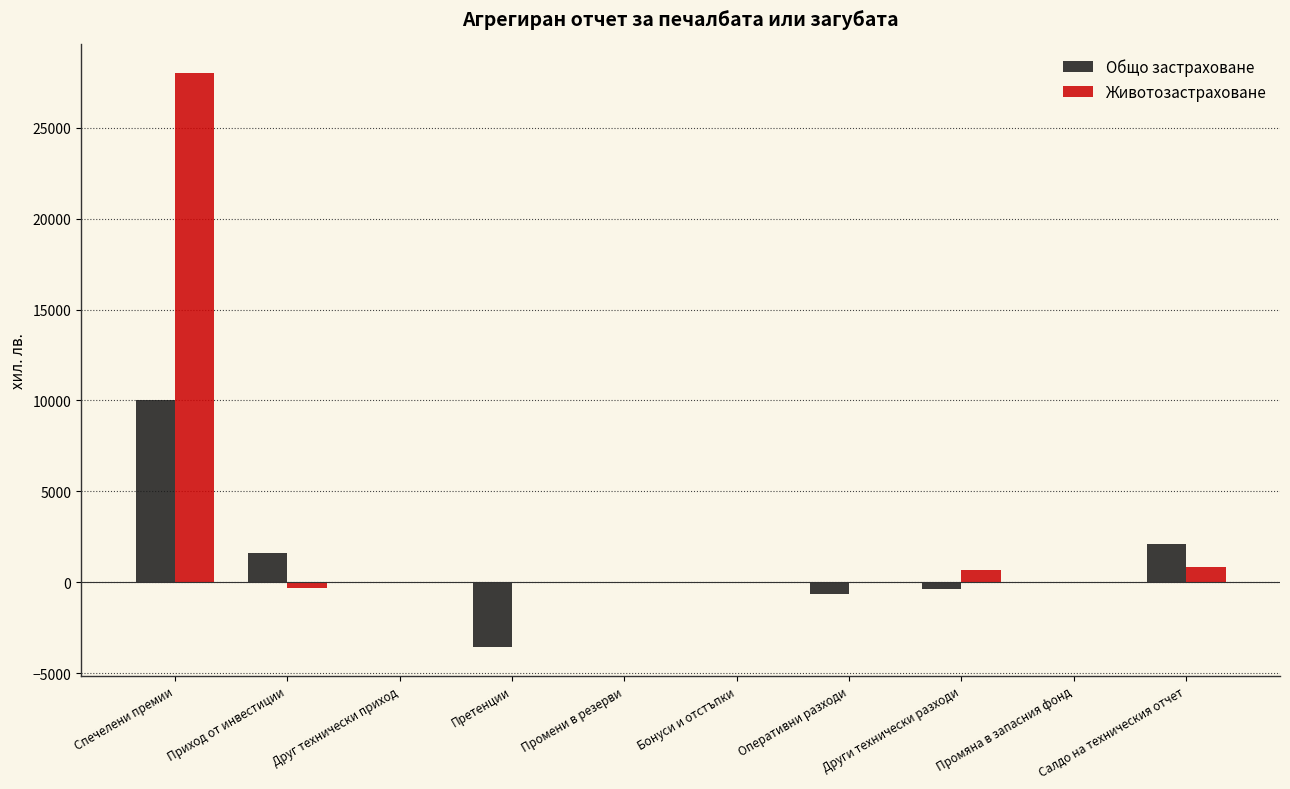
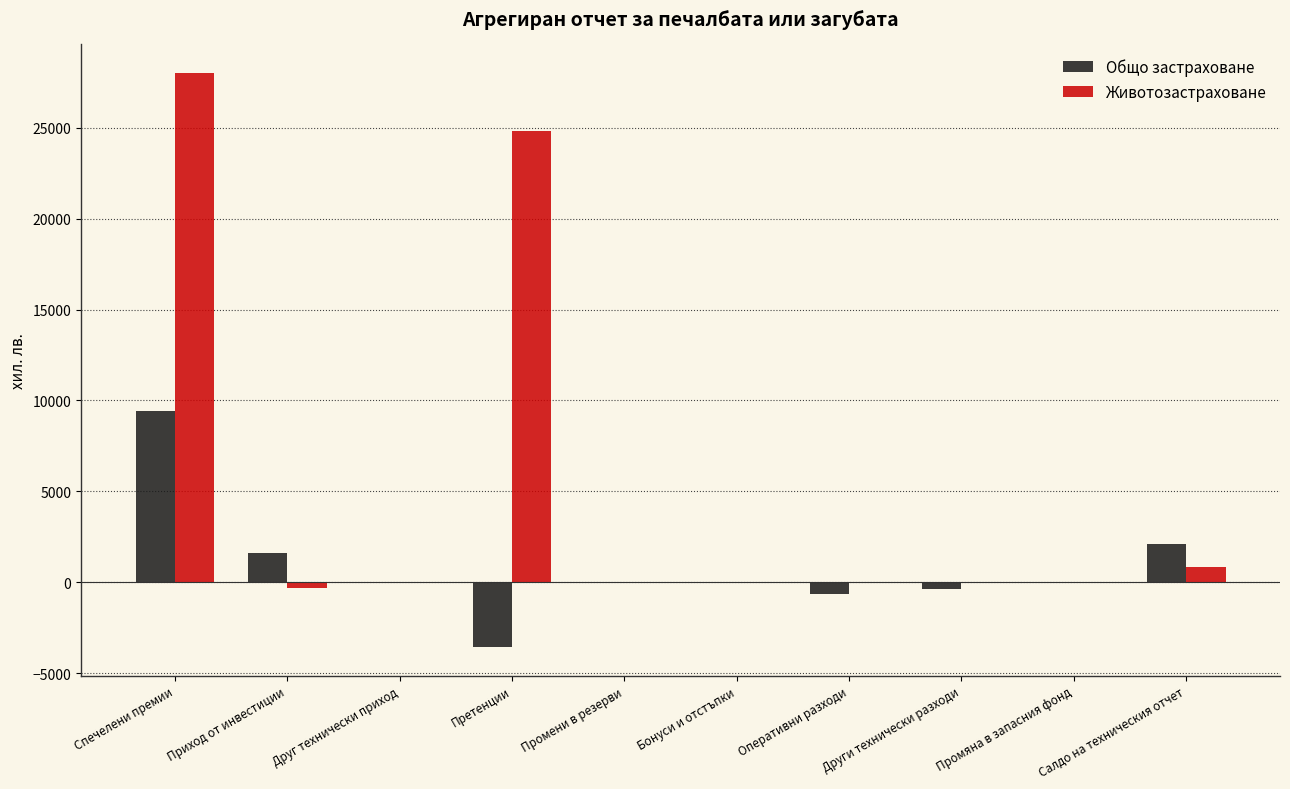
Общо застраховане, Спечелени премии: 10000 -> 9400
Животозастраховане, Претенции: 0 -> 24800
Животозастраховане, Други технически разходи: 700 -> 0
